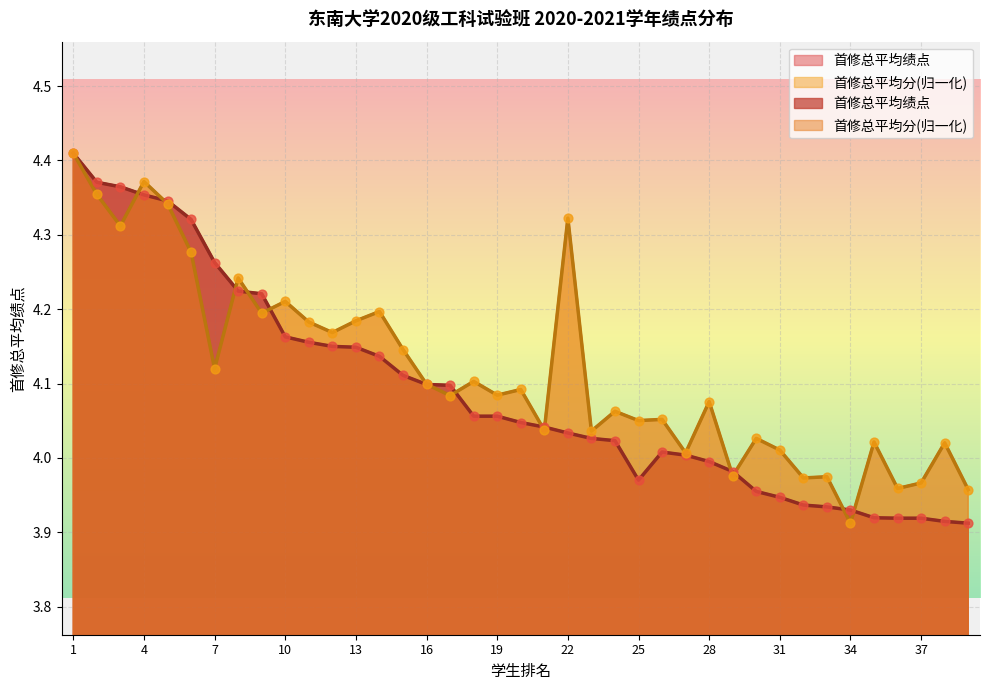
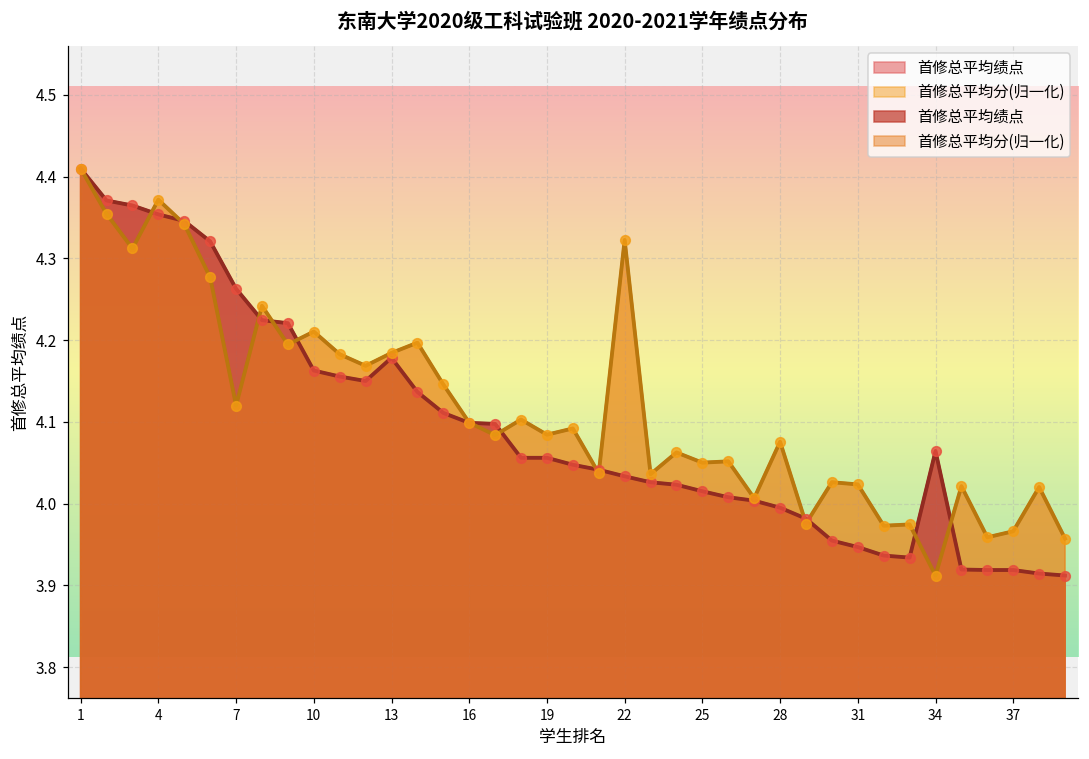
首修总平均绩点, 13: 4.15 -> 4.18
首修总平均绩点, 25: 3.97 -> 4.02
首修总平均分(归一化), 31: 4.01 -> 4.02
首修总平均绩点, 34: 3.93 -> 4.06
